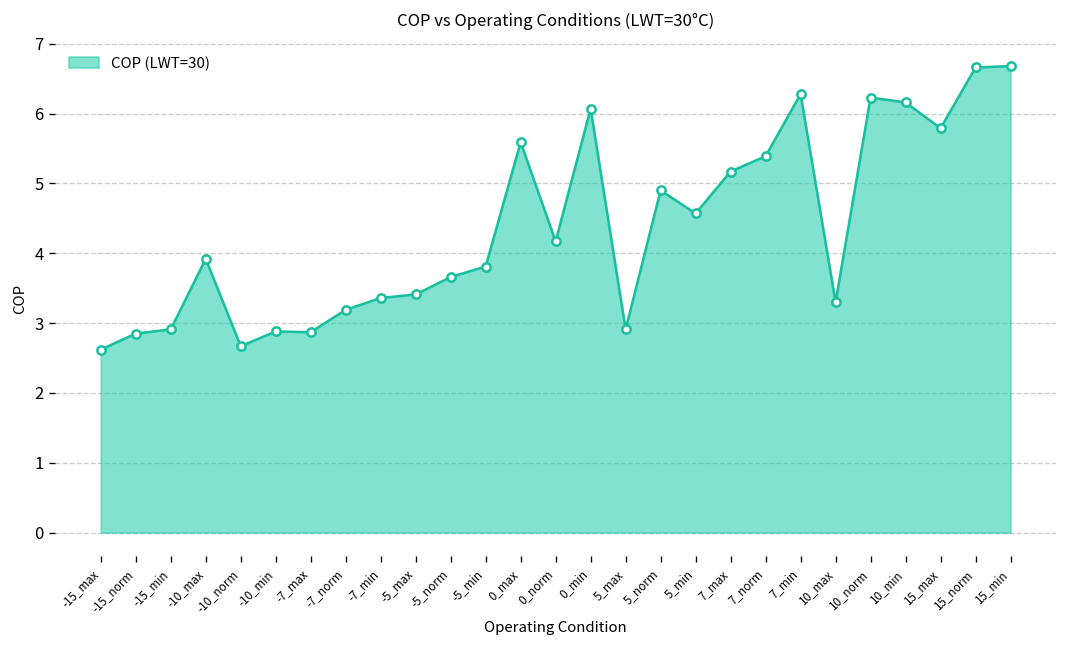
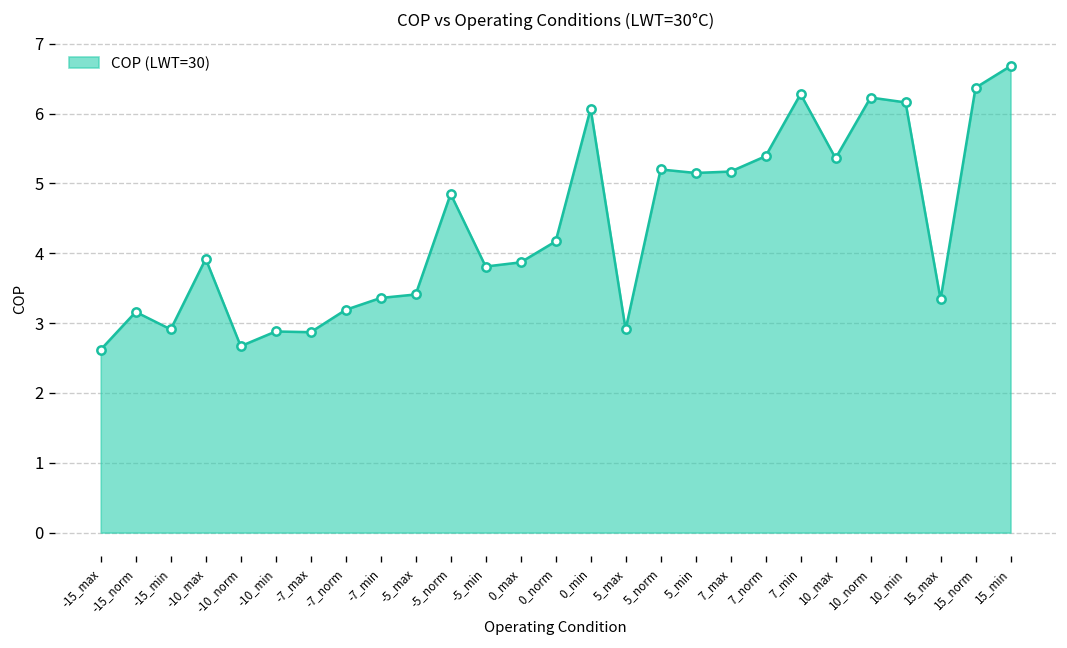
-15_norm: 2.9 -> 3.2
-5_norm: 3.7 -> 4.9
0_max: 5.6 -> 3.9
5_norm: 4.9 -> 5.2
5_min: 4.6 -> 5.2
10_max: 3.3 -> 5.4
15_max: 5.8 -> 3.3
15_norm: 6.7 -> 6.4
